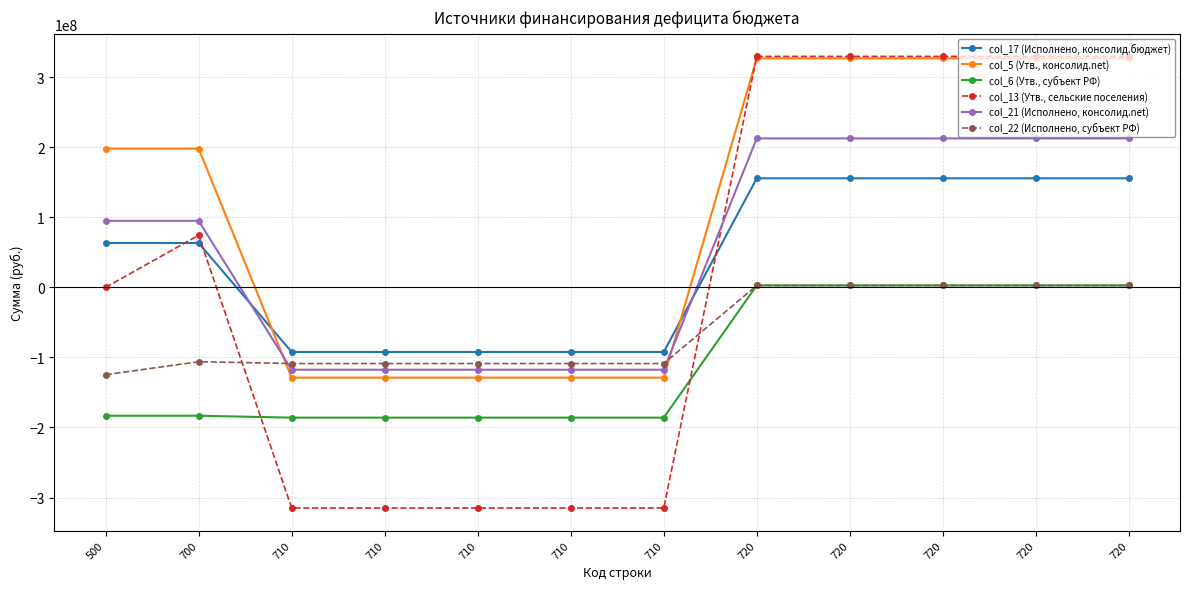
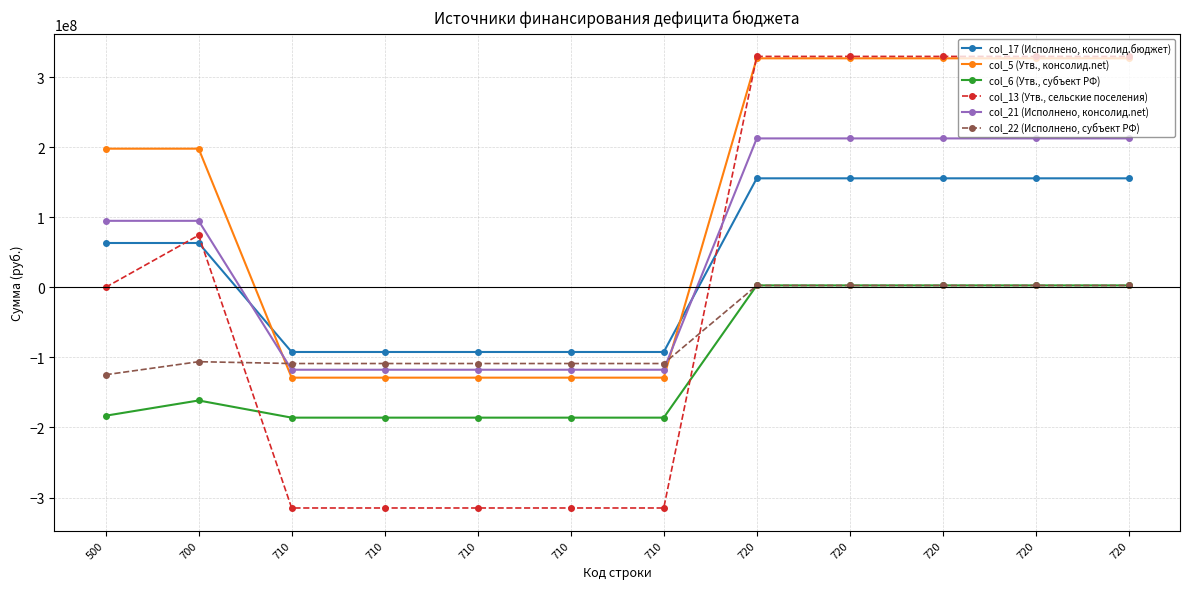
col_6 (Утв., субъект РФ), 700: -180000000 -> -160000000
